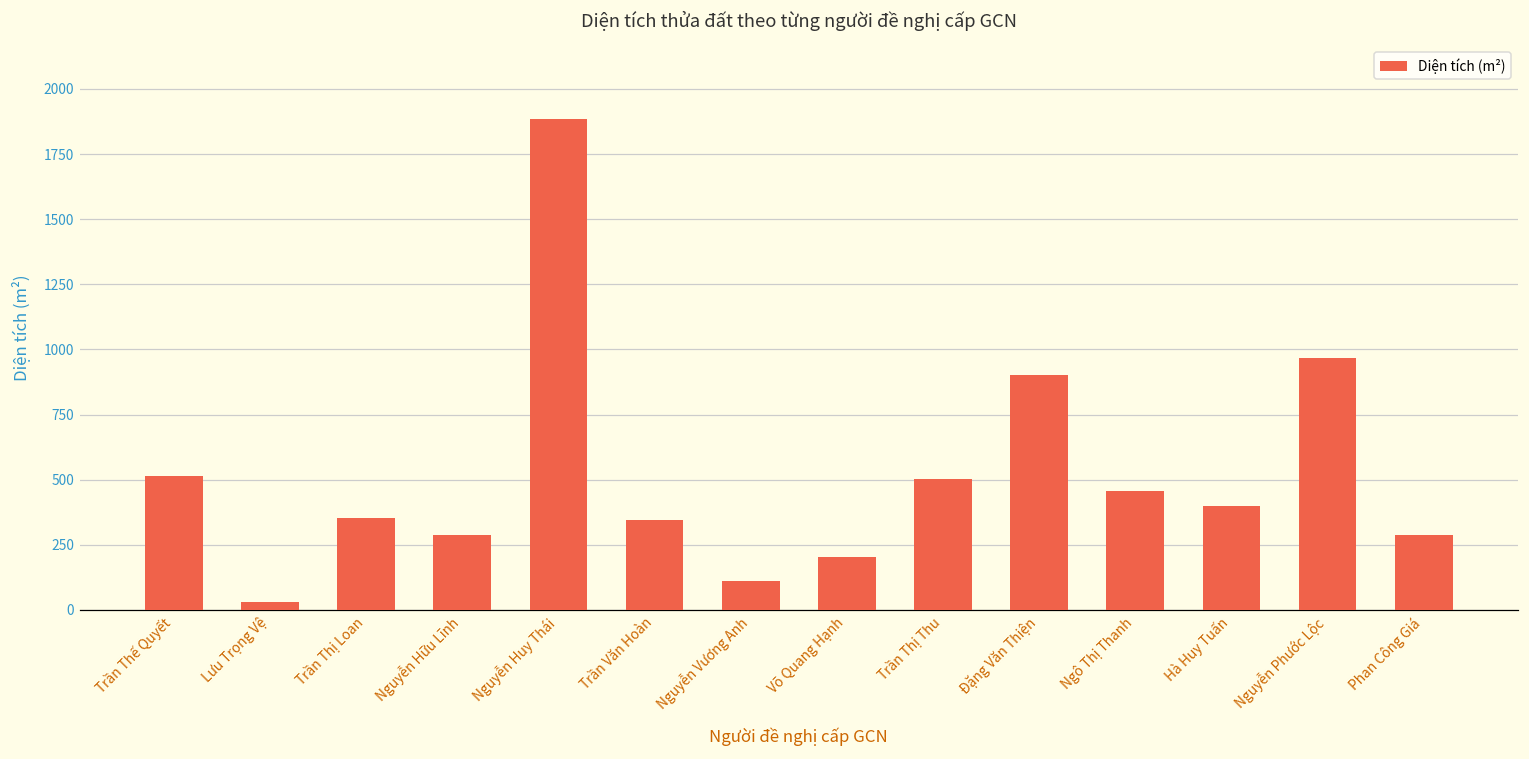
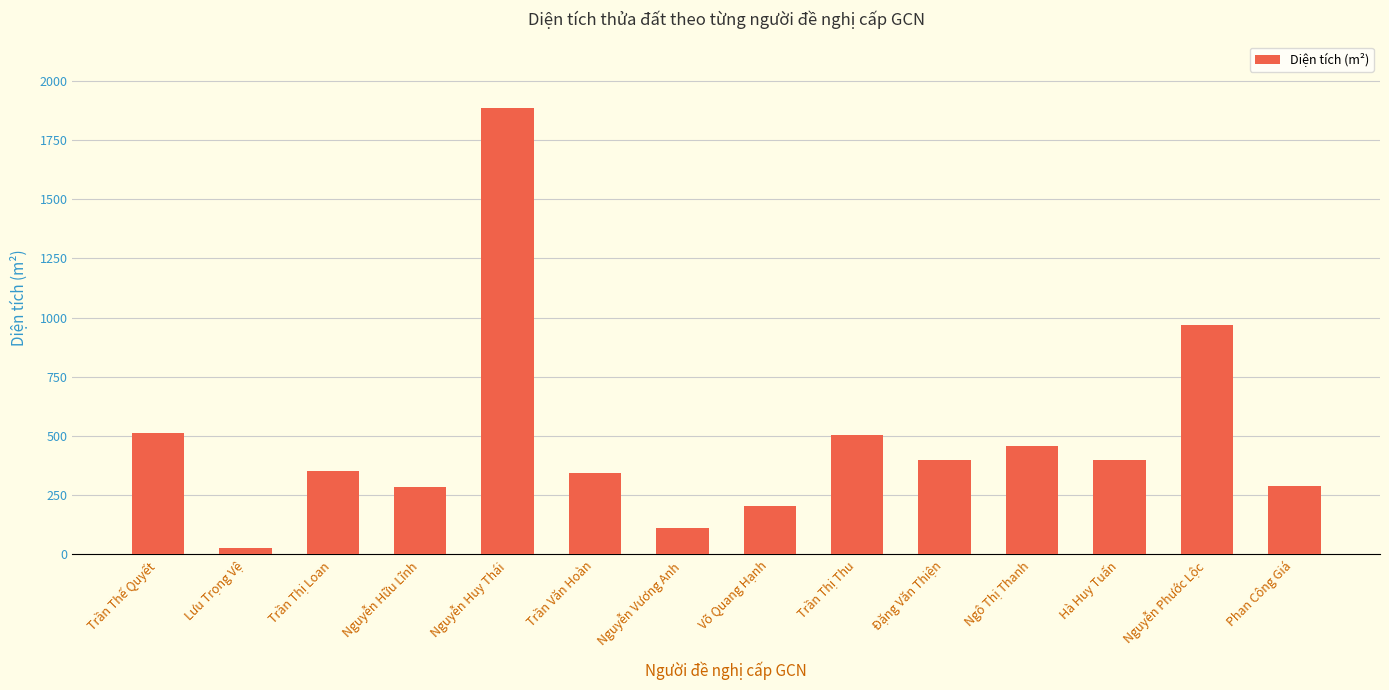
Đặng Văn Thiện: 900 -> 400
